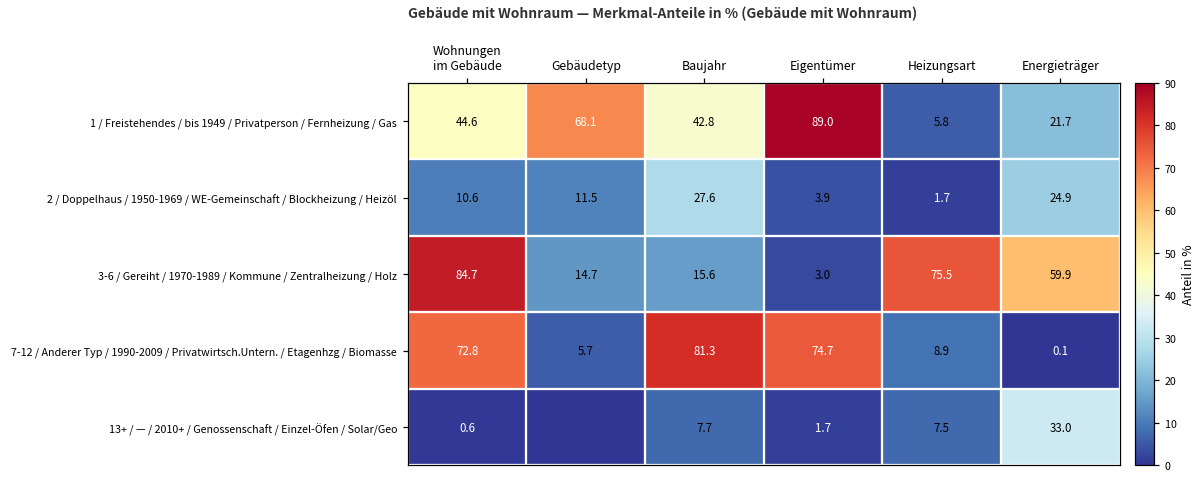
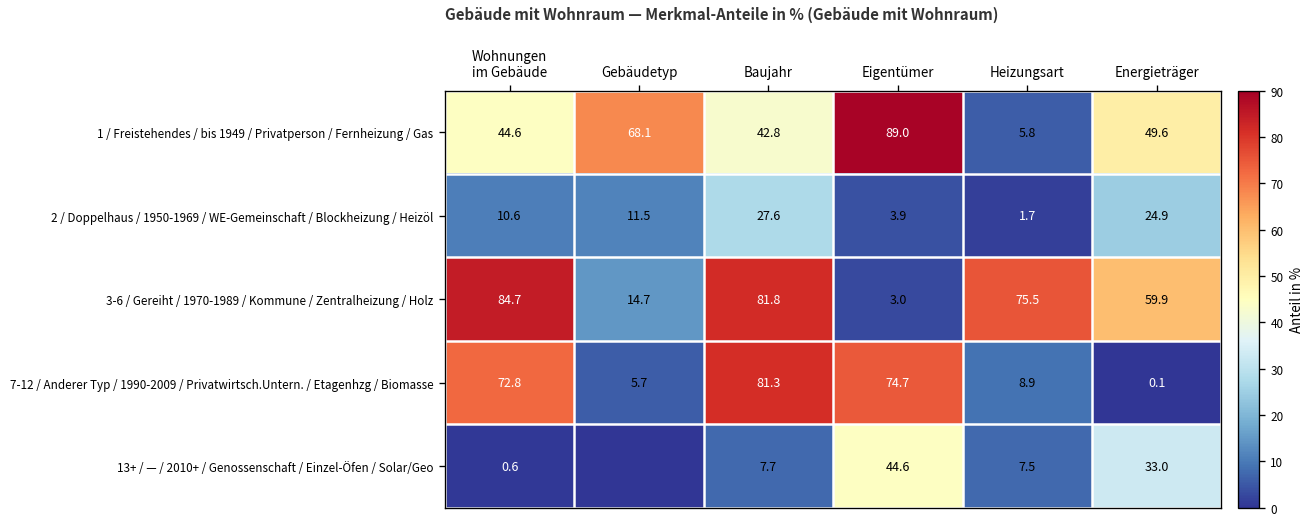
1 / Freistehendes / bis 1949 / Privatperson / Fernheizung / Gas, Energieträger: 21.7 -> 49.6
3-6 / Gereiht / 1970-1989 / Kommune / Zentralheizung / Holz, Baujahr: 15.6 -> 81.8
13+ / — / 2010+ / Genossenschaft / Einzel-Öfen / Solar/Geo, Eigentümer: 1.7 -> 44.6
